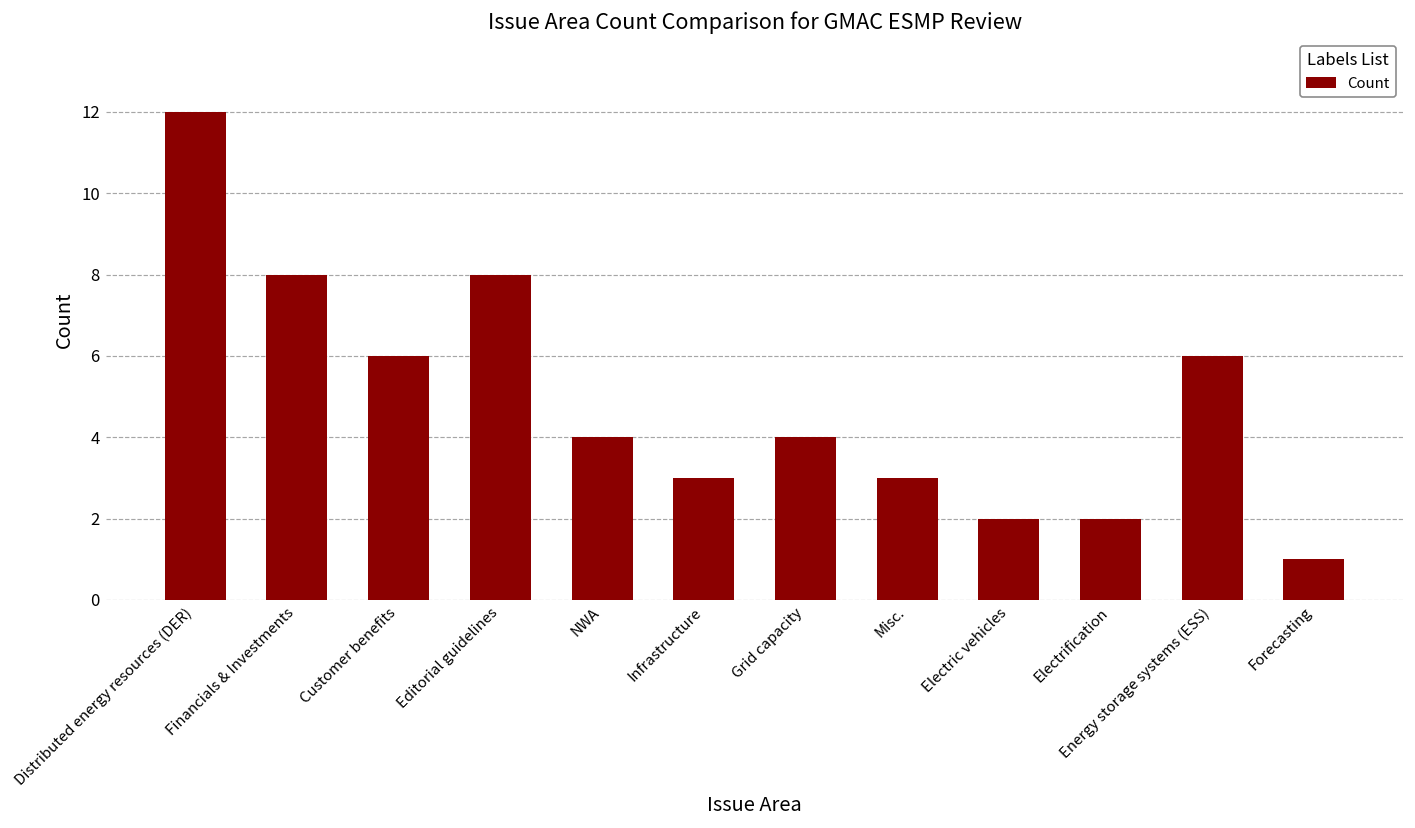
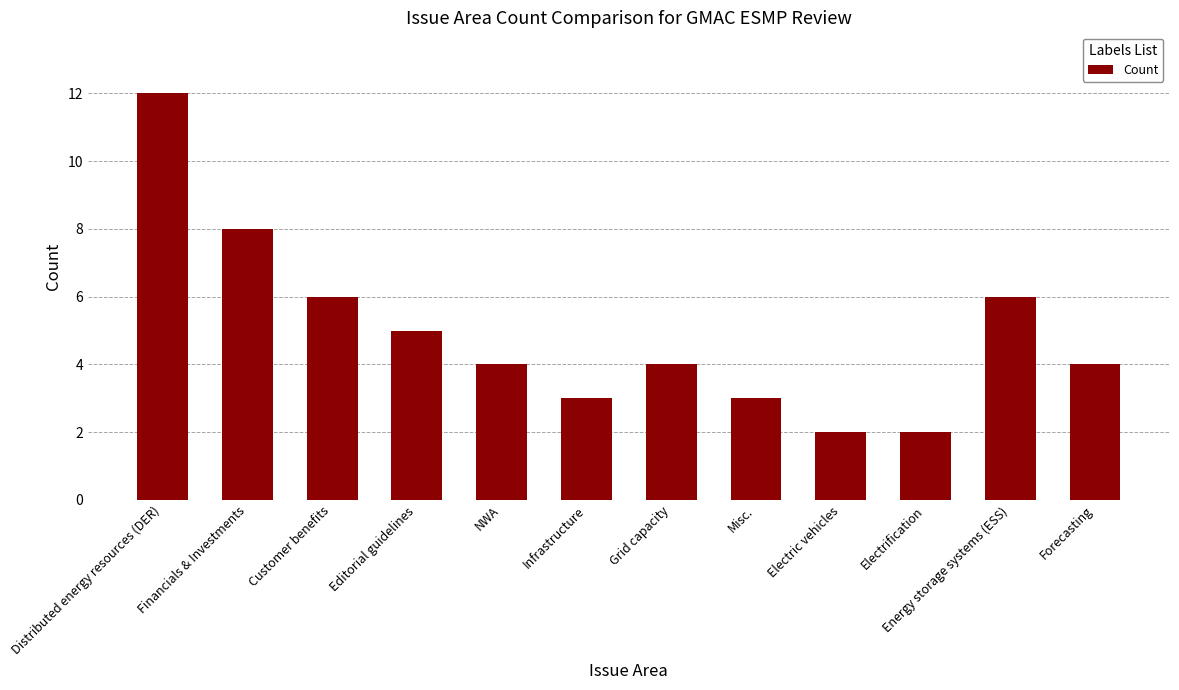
Editorial guidelines: 8 -> 5
Forecasting: 1 -> 4
